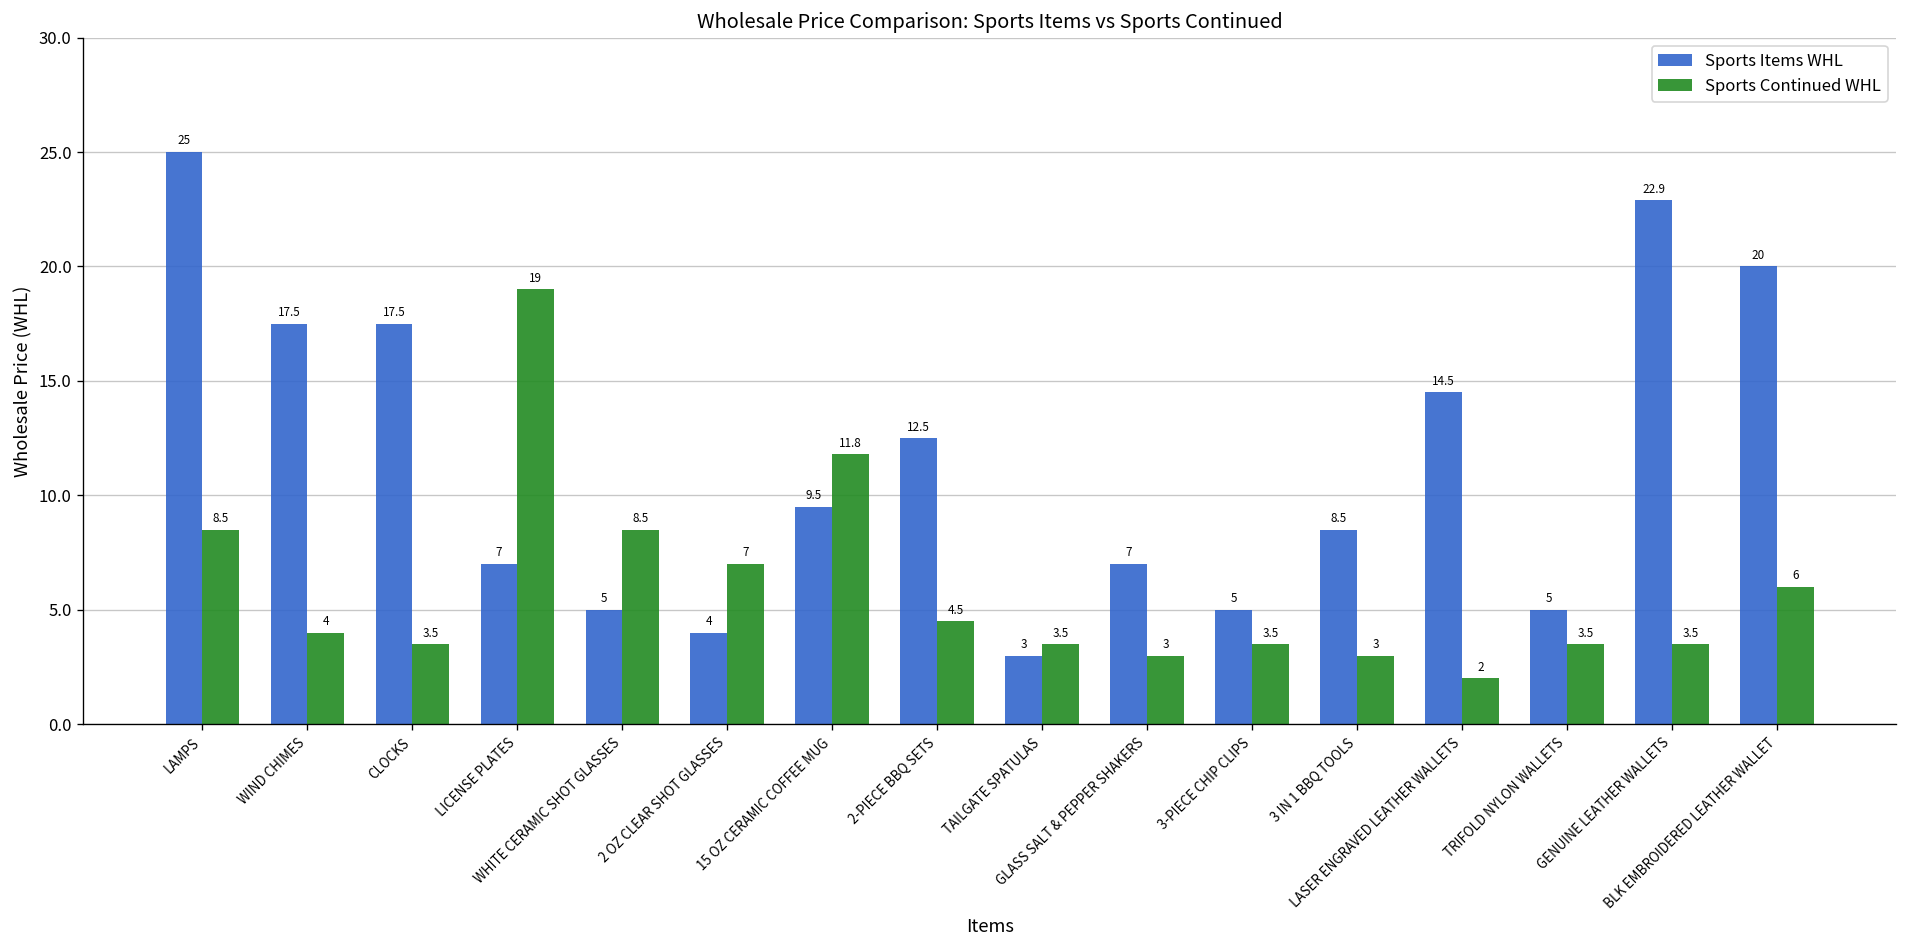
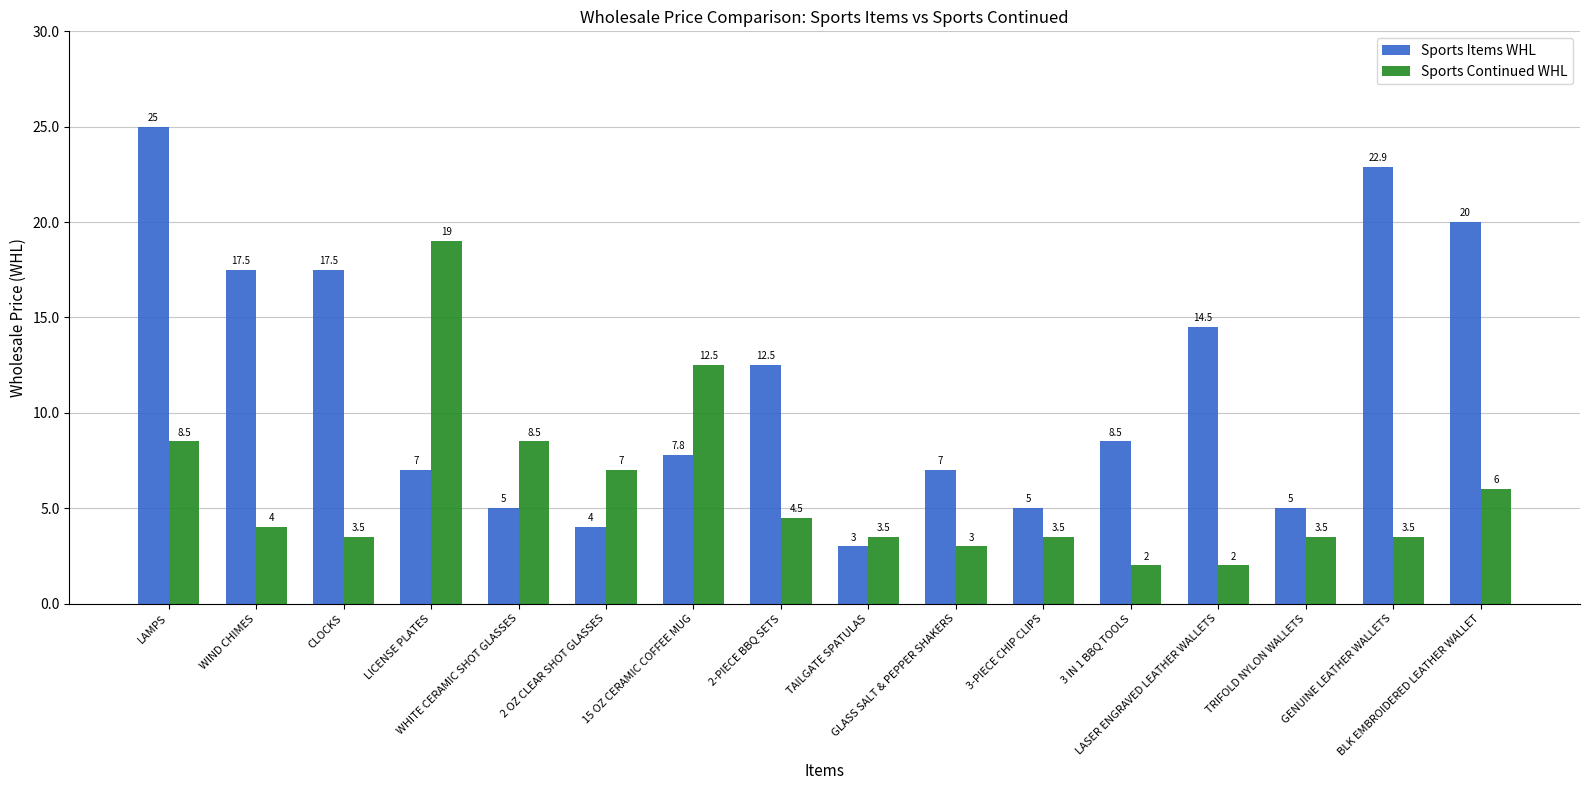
Sports Items WHL, 15 OZ CERAMIC COFFEE MUG: 9.5 -> 7.8
Sports Continued WHL, 15 OZ CERAMIC COFFEE MUG: 11.8 -> 12.5
Sports Continued WHL, 3 IN 1 BBQ TOOLS: 3 -> 2
